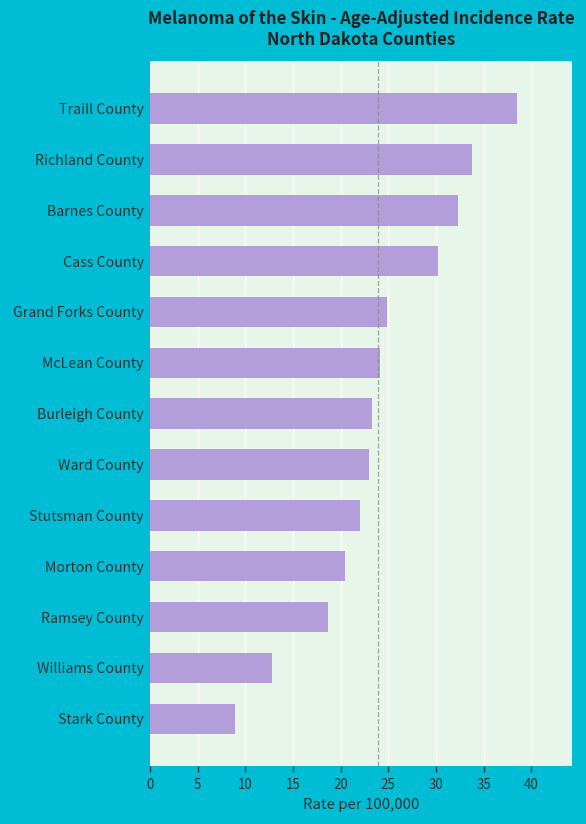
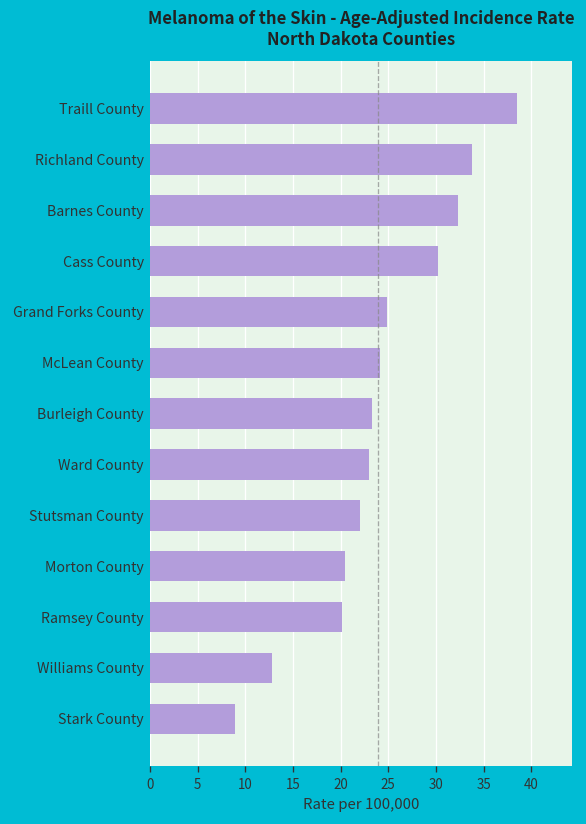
Ramsey County: 19 -> 20
